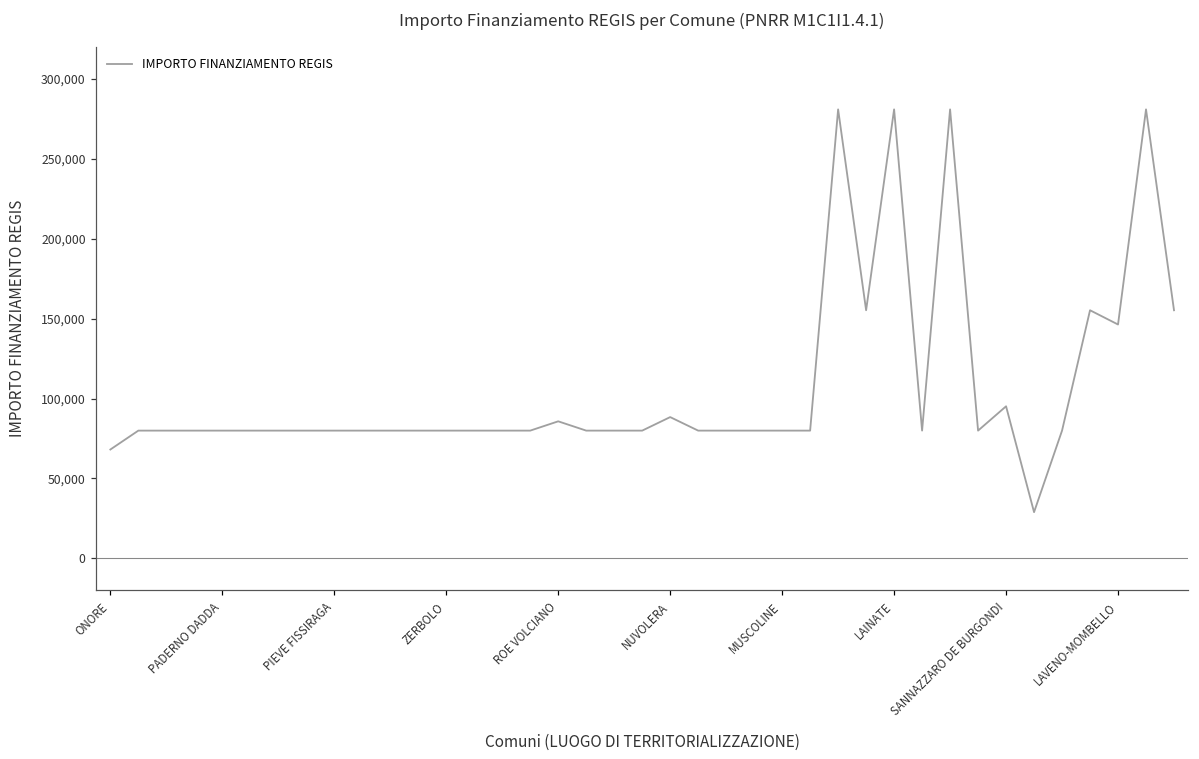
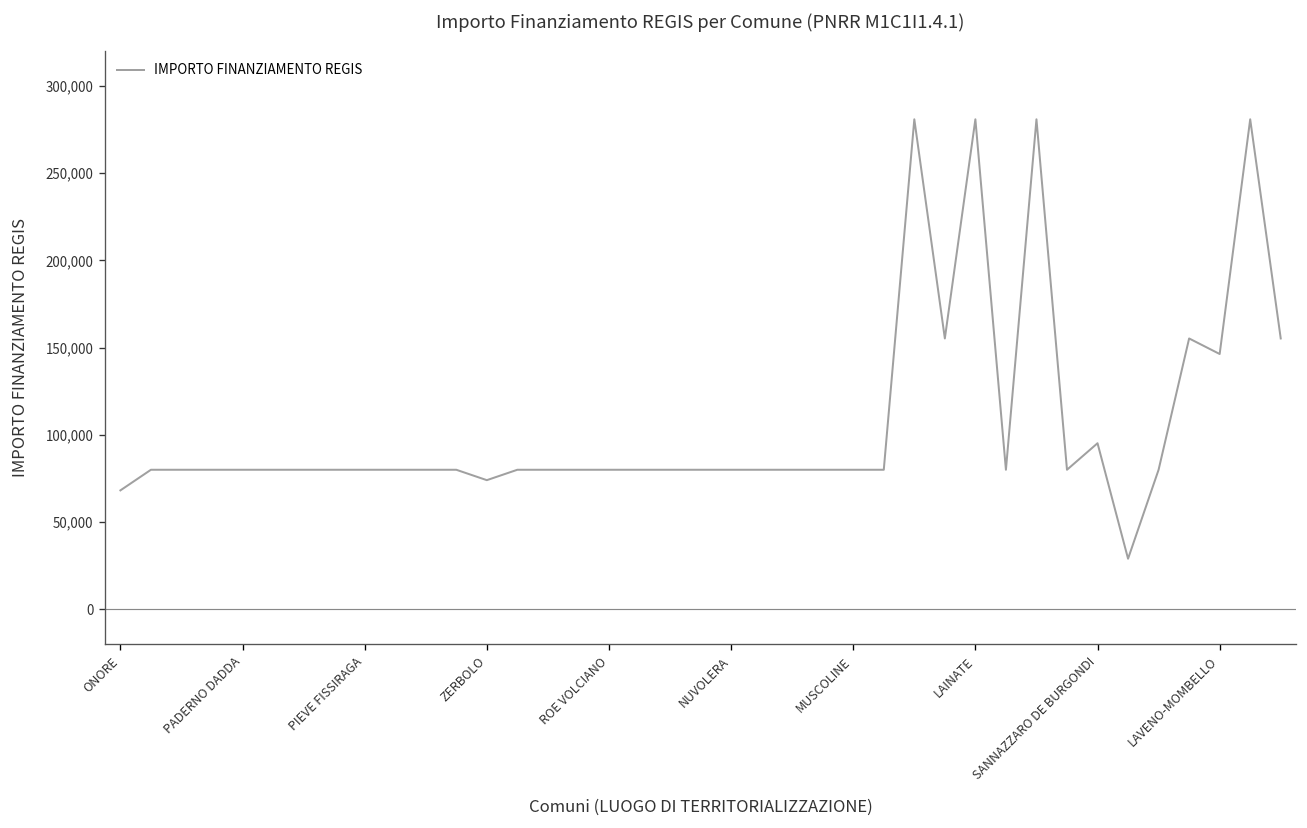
ZERBOLO: 80,000 -> 74,000
ROE VOLCIANO: 86,000 -> 80,000
NUVOLERA: 88,000 -> 80,000
